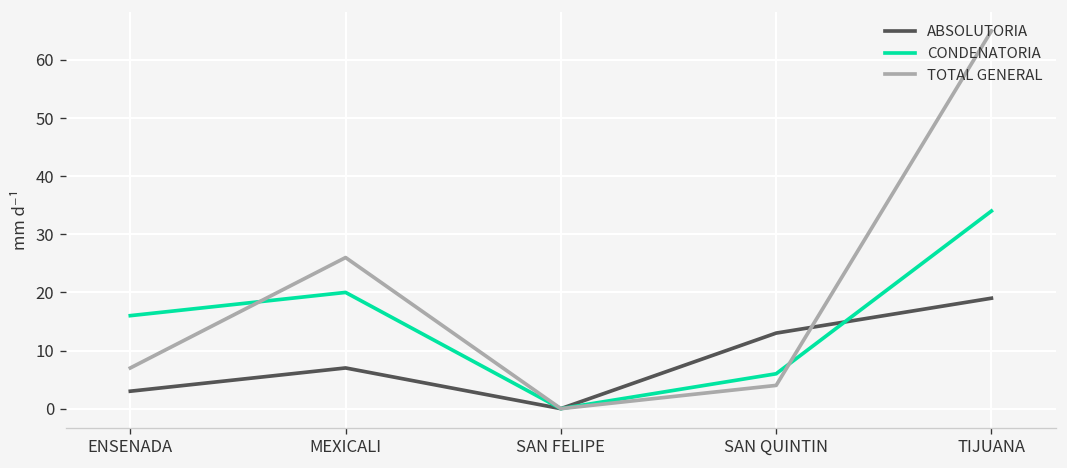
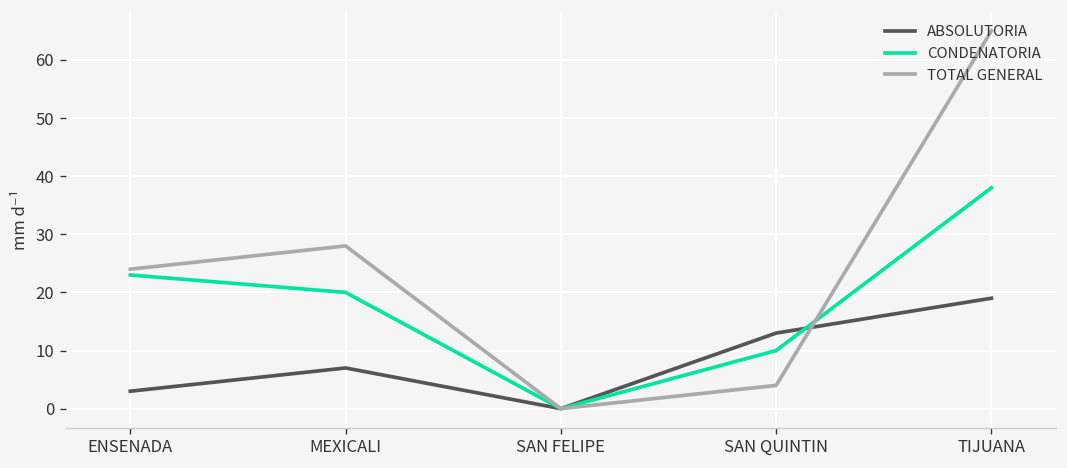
CONDENATORIA, ENSENADA: 16 -> 23
TOTAL GENERAL, ENSENADA: 7 -> 24
TOTAL GENERAL, MEXICALI: 26 -> 28
CONDENATORIA, SAN QUINTIN: 6 -> 10
CONDENATORIA, TIJUANA: 34 -> 38
